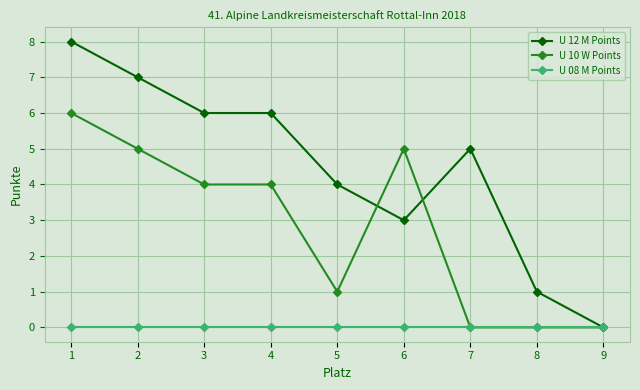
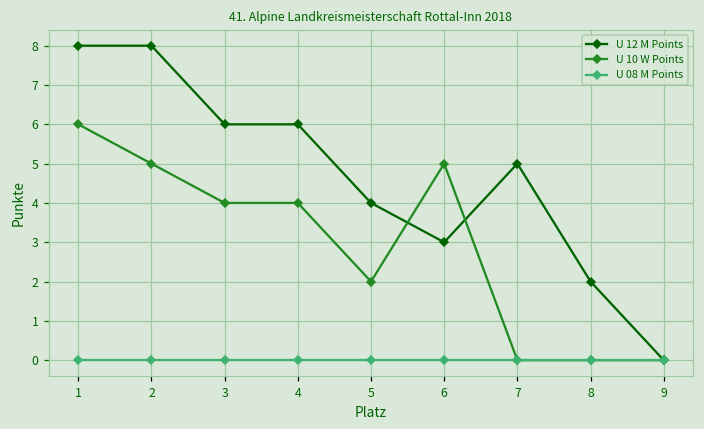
U 12 M Points, 2: 7 -> 8
U 10 W Points, 5: 1 -> 2
U 12 M Points, 8: 1 -> 2
